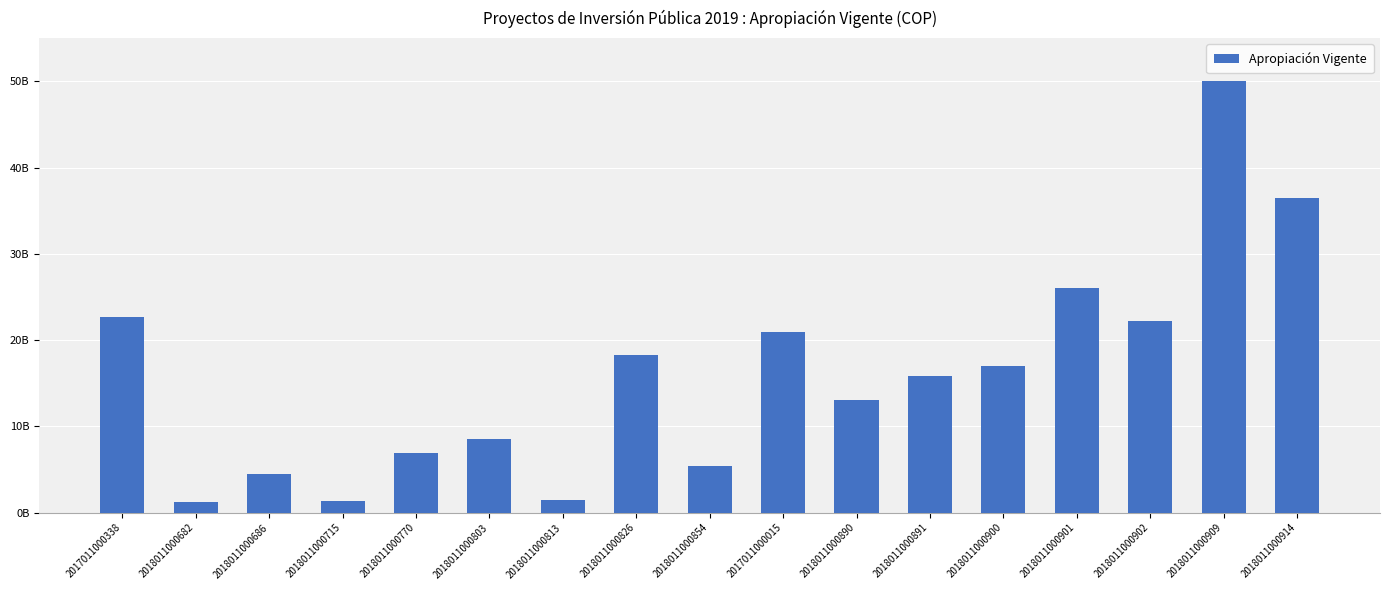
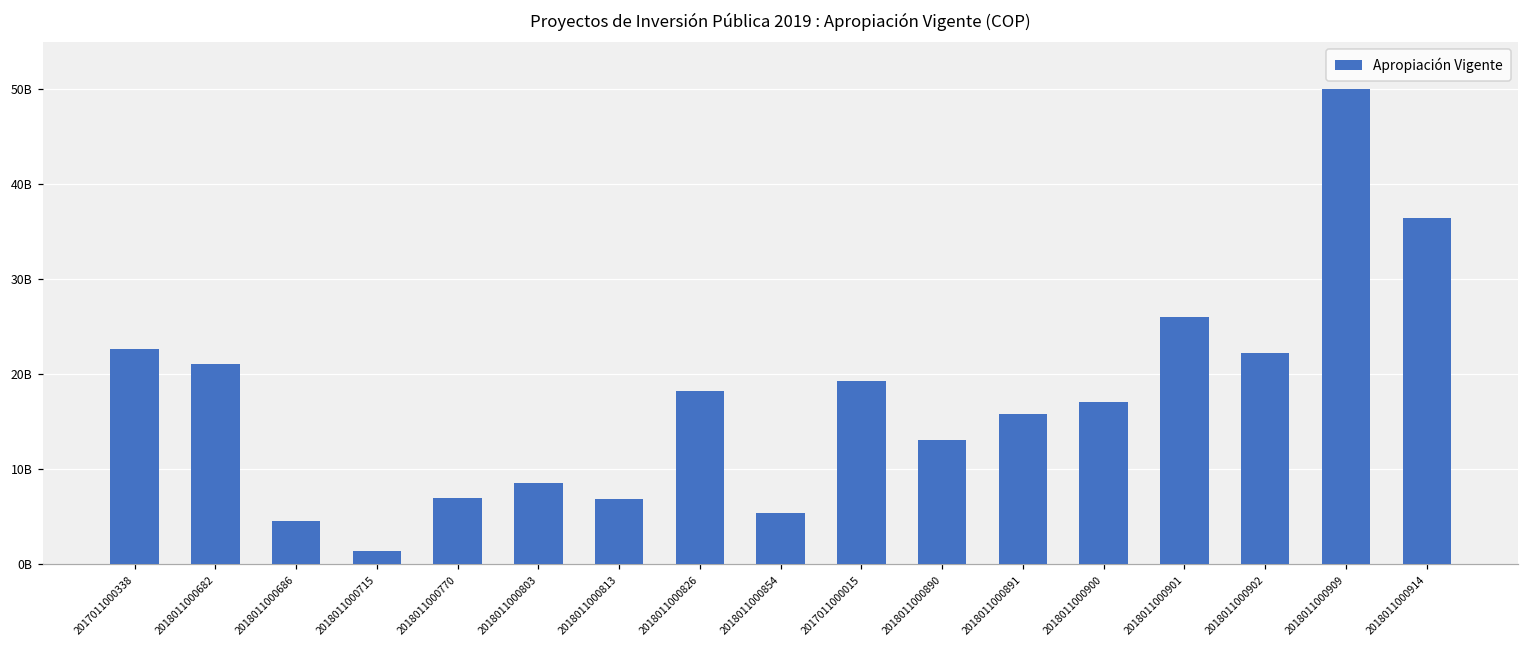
2018011000682: 1000000000 -> 21000000000
2018011000813: 1000000000 -> 7000000000
2017011000015: 21000000000 -> 19000000000
